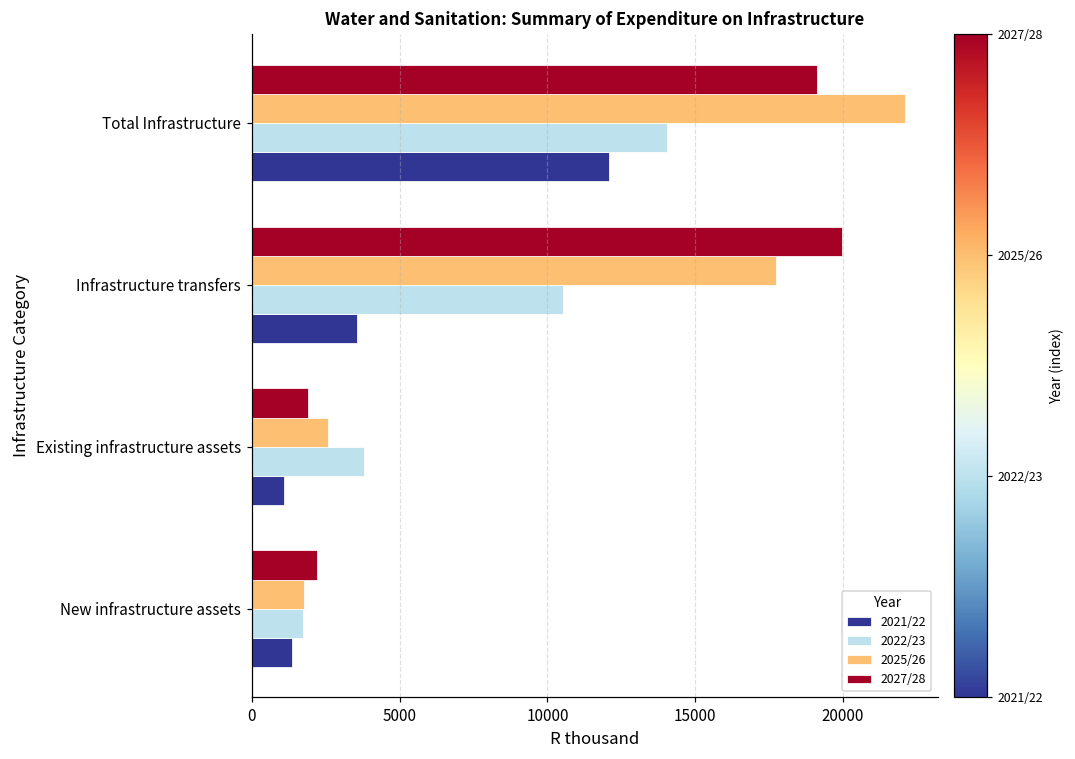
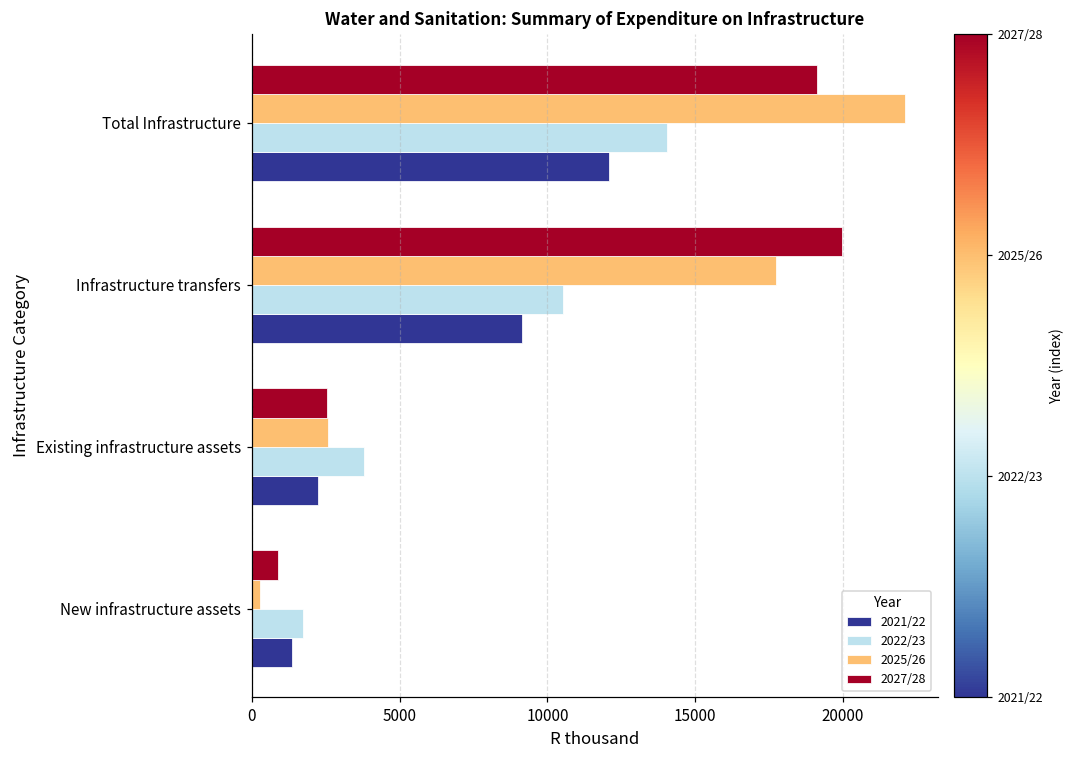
2021/22, Infrastructure transfers: 3600 -> 9100
2027/28, Existing infrastructure assets: 1900 -> 2600
2021/22, Existing infrastructure assets: 1100 -> 2300
2027/28, New infrastructure assets: 2200 -> 900
2025/26, New infrastructure assets: 1800 -> 300
